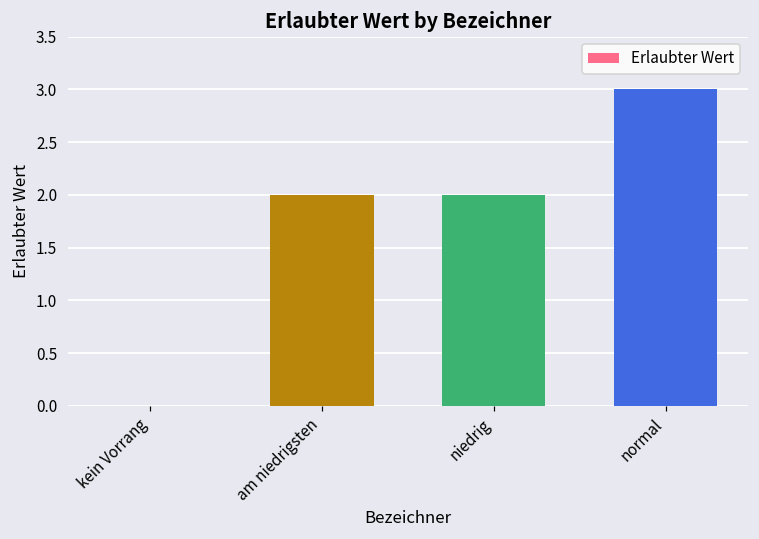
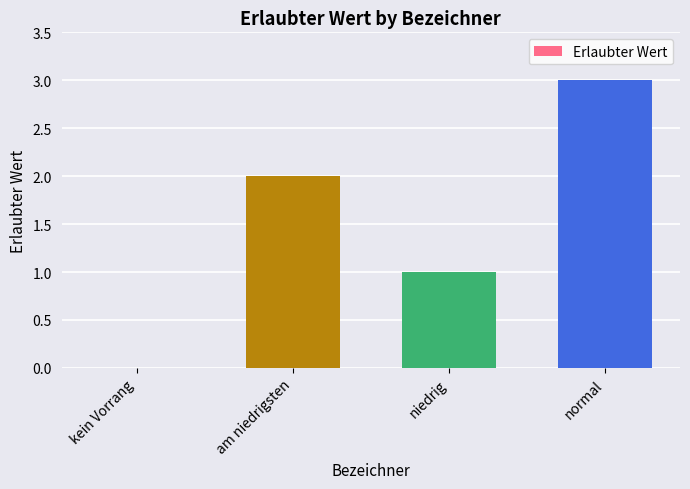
niedrig: 2 -> 1
